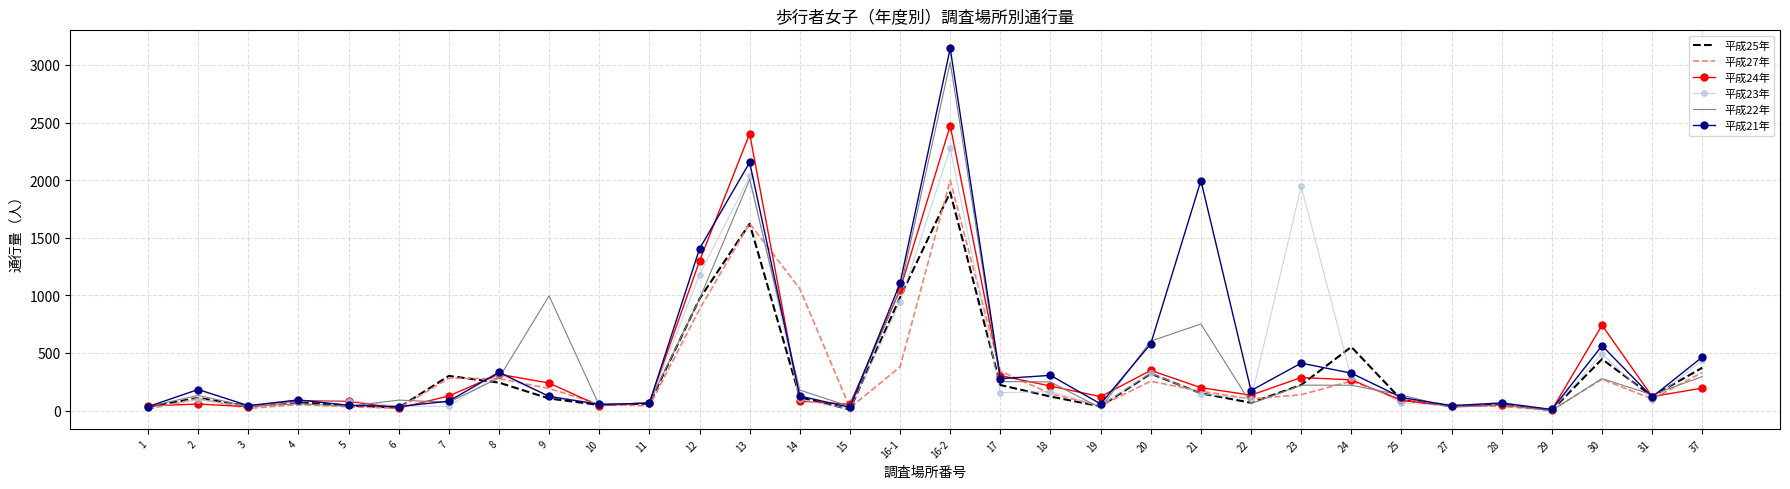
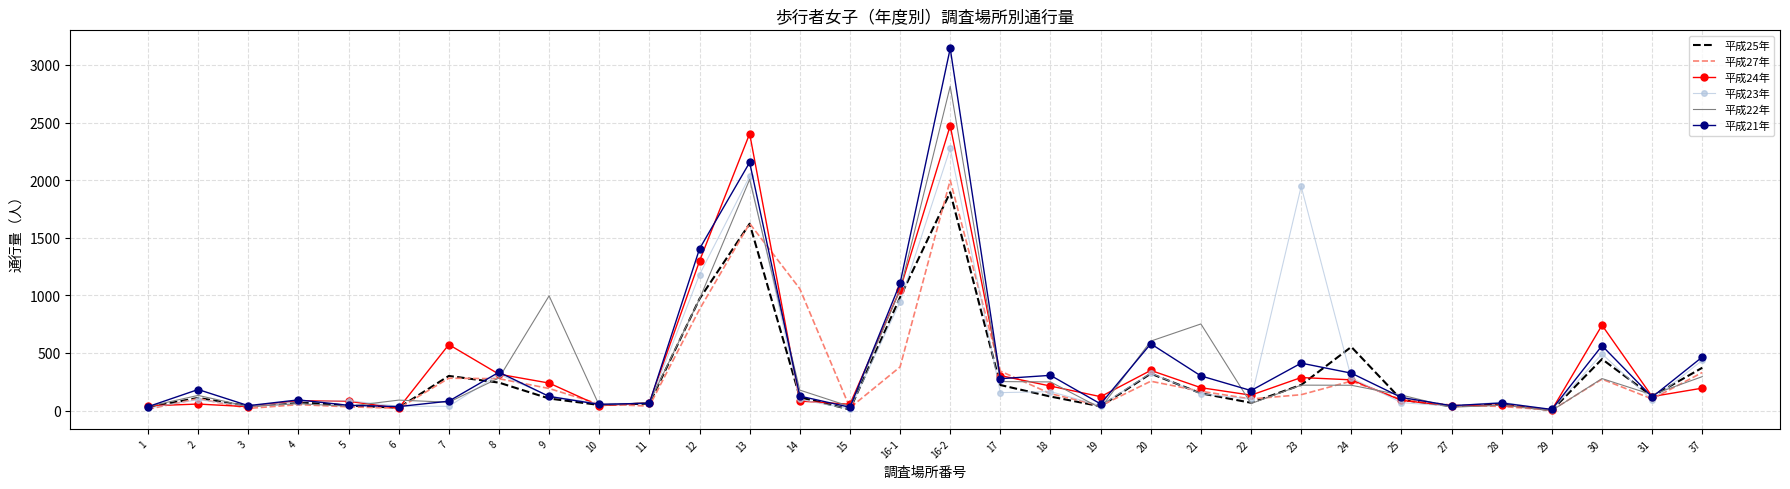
平成24年, 7: 130 -> 570
平成22年, 16-2: 3020 -> 2810
平成21年, 21: 2000 -> 300
